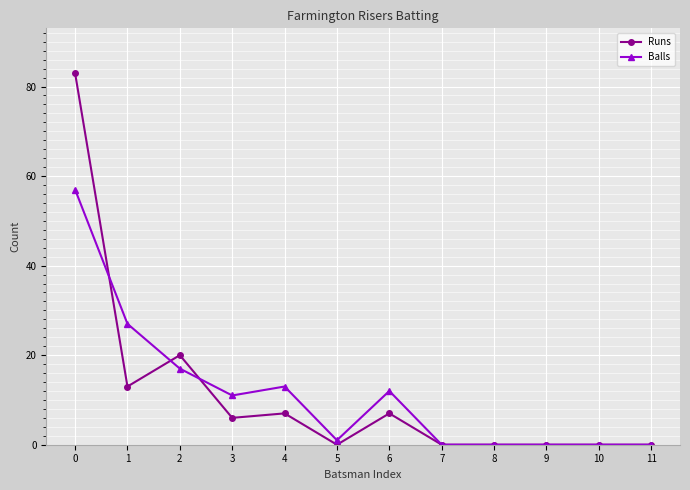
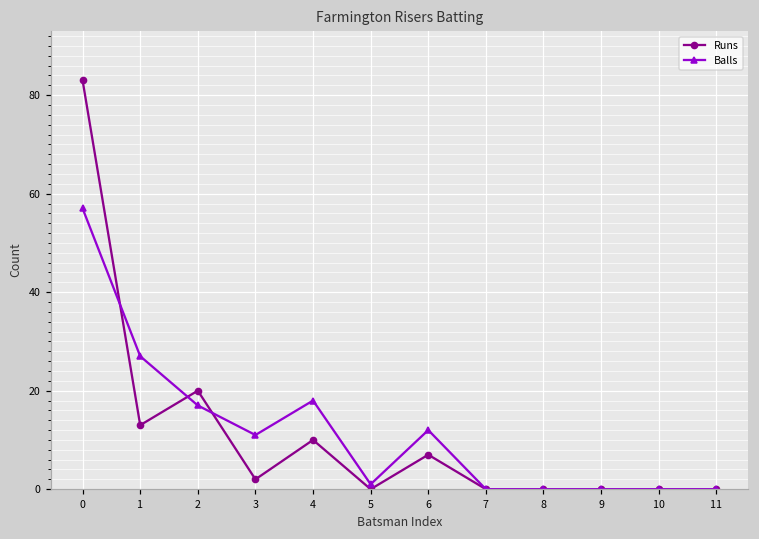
Runs, 3: 6 -> 2
Runs, 4: 7 -> 10
Balls, 4: 13 -> 18
